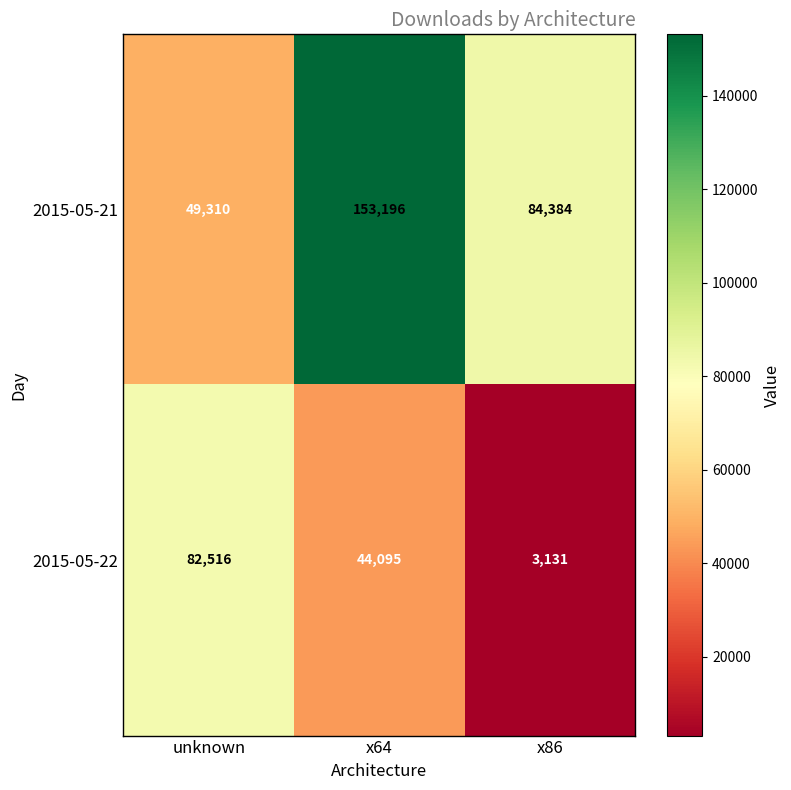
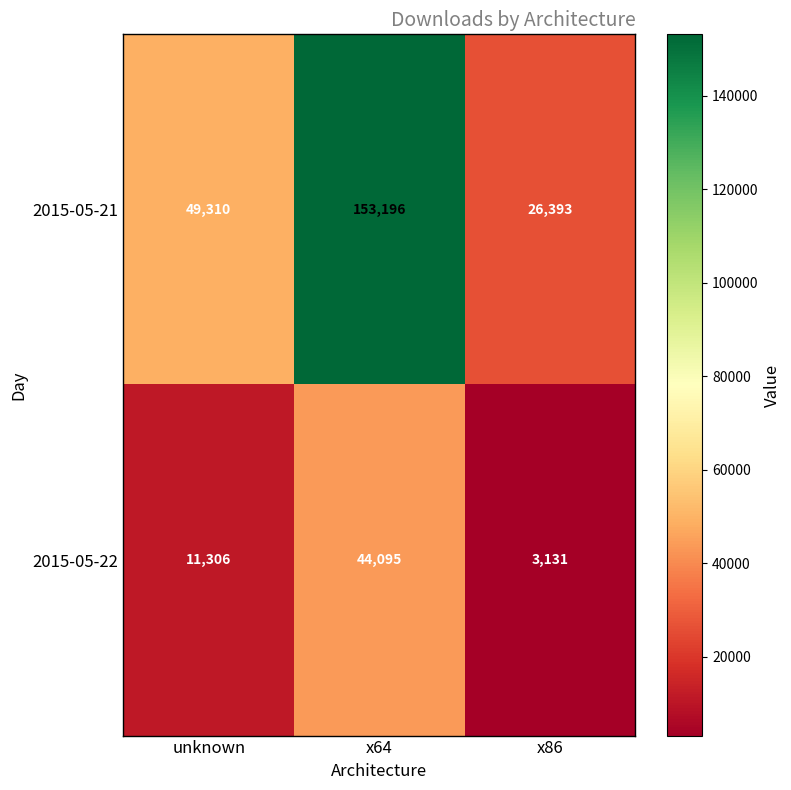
2015-05-21, x86: 84,384 -> 26,393
2015-05-22, unknown: 82,516 -> 11,306
